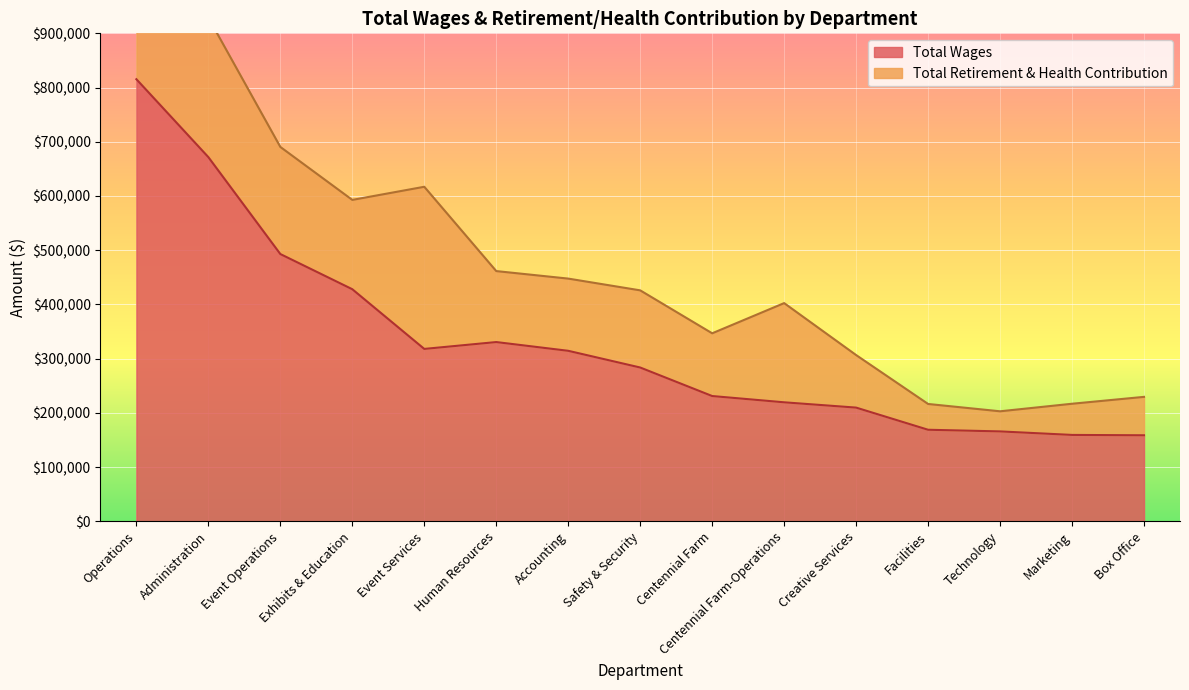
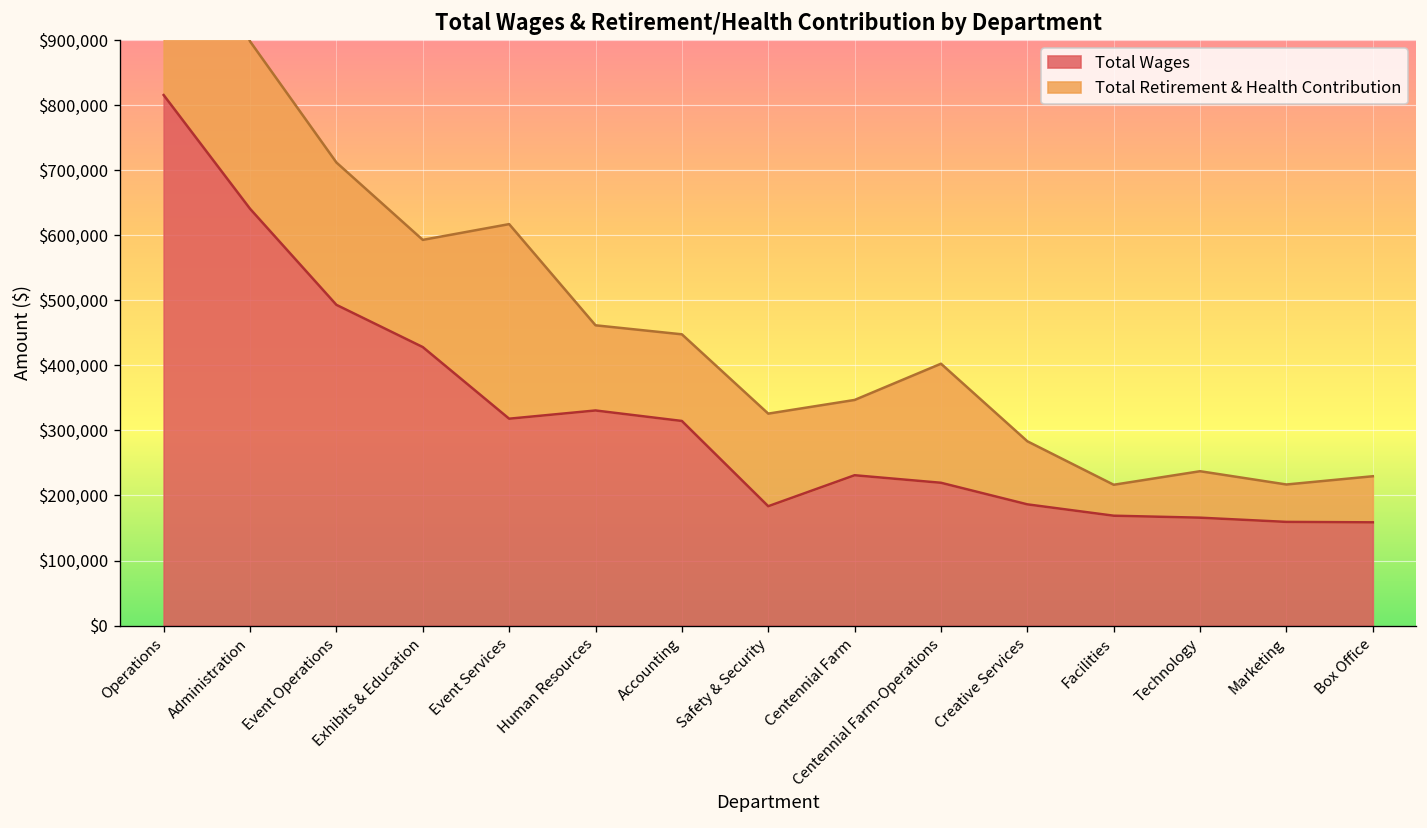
Total Wages, Administration: $670,000 -> $640,000
Total Retirement & Health Contribution, Event Operations: $200,000 -> $220,000
Total Wages, Safety & Security: $280,000 -> $180,000
Total Wages, Creative Services: $210,000 -> $190,000
Total Retirement & Health Contribution, Technology: $40,000 -> $70,000
